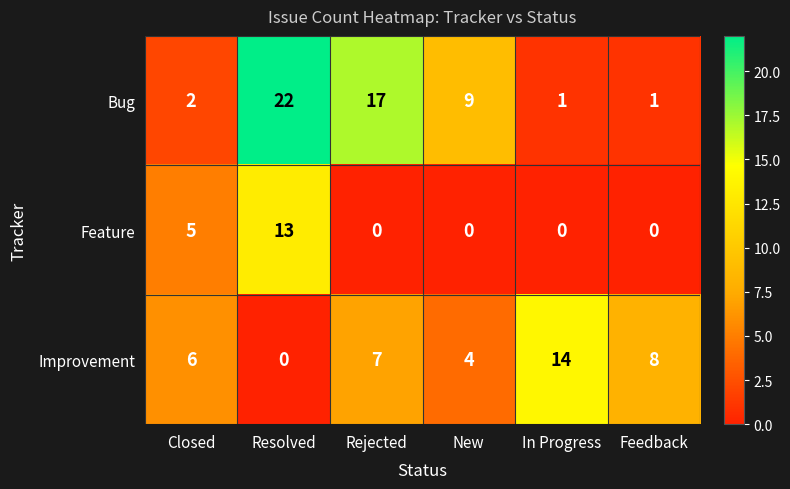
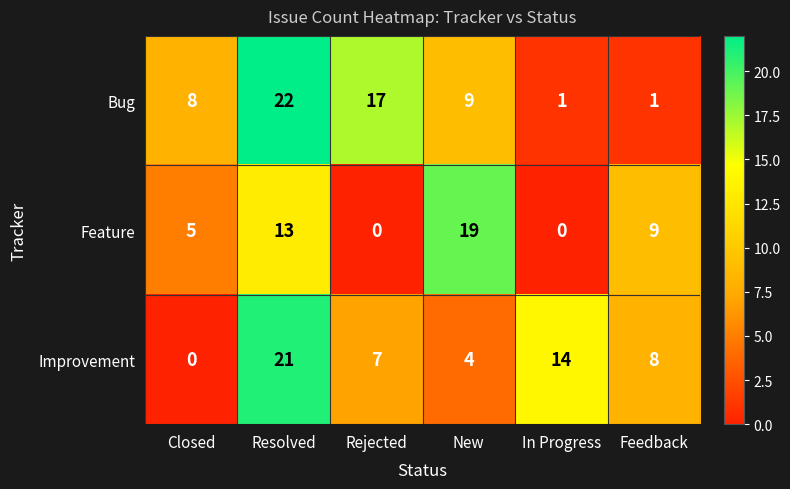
Bug, Closed: 2 -> 8
Feature, New: 0 -> 19
Feature, Feedback: 0 -> 9
Improvement, Closed: 6 -> 0
Improvement, Resolved: 0 -> 21
